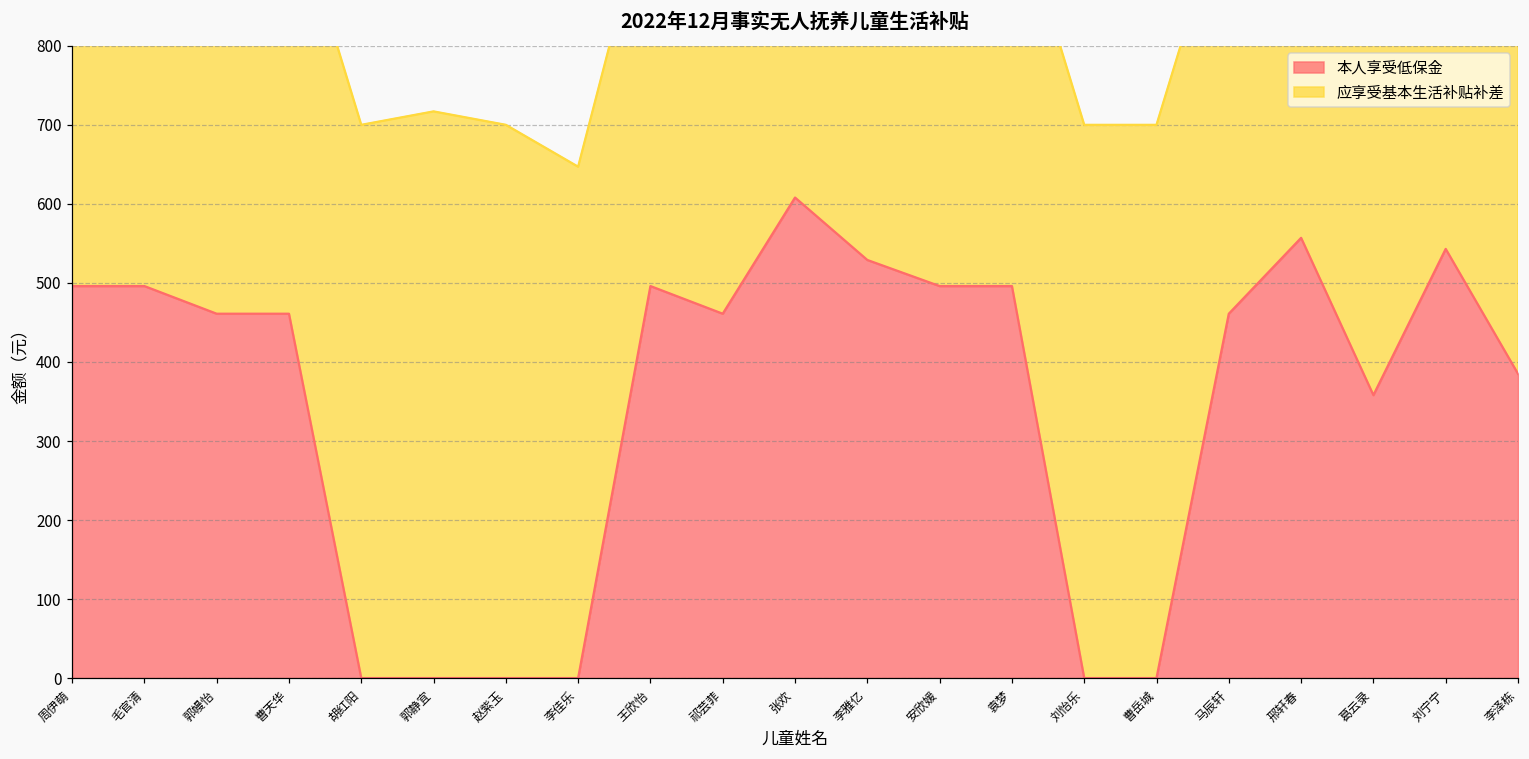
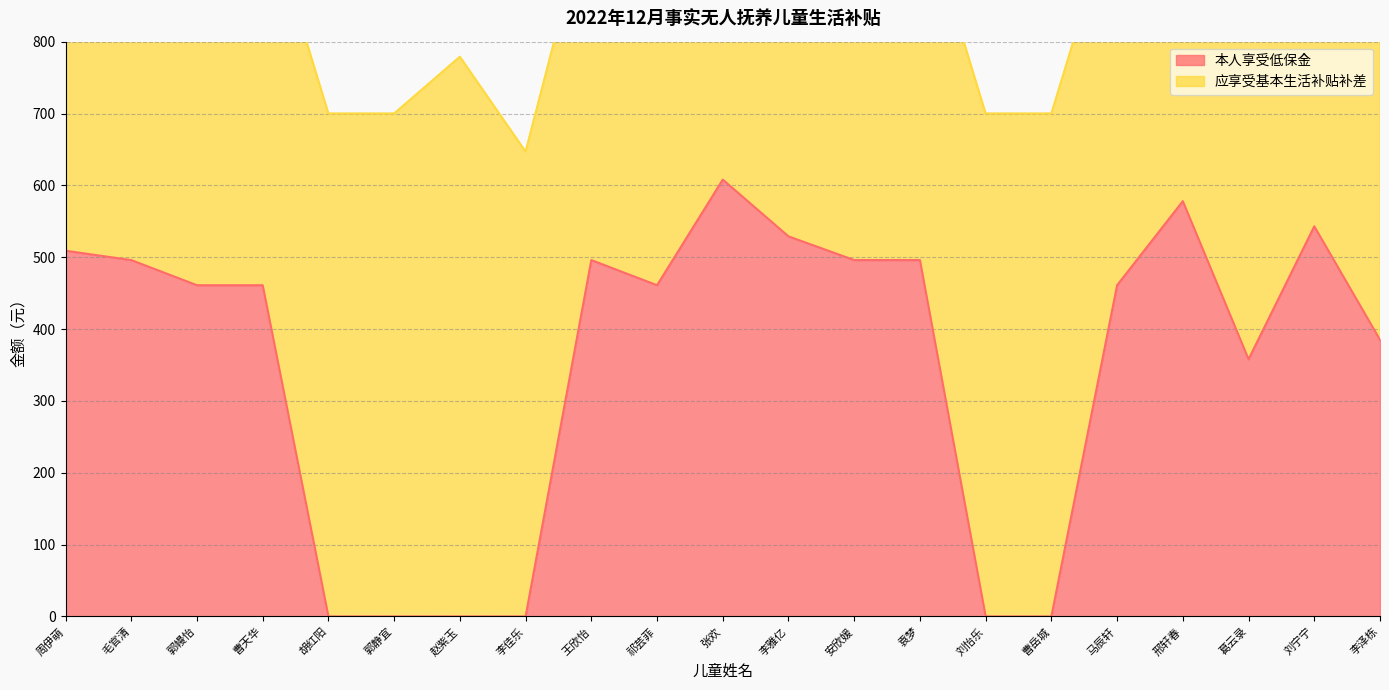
本人享受低保金, 周伊萌: 500 -> 510
应享受基本生活补贴补差, 郭静宜: 720 -> 700
应享受基本生活补贴补差, 赵紫玉: 700 -> 780
本人享受低保金, 邢轩春: 560 -> 580
